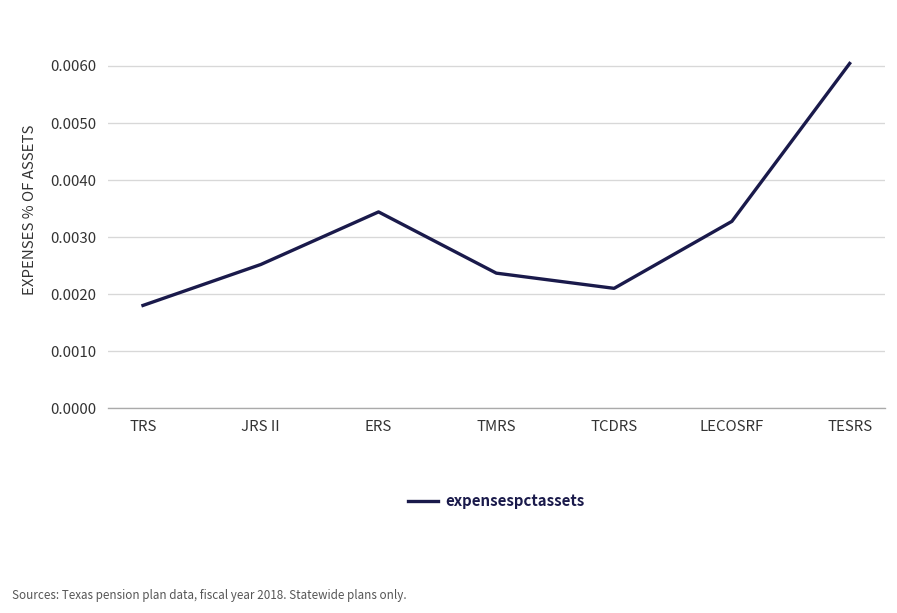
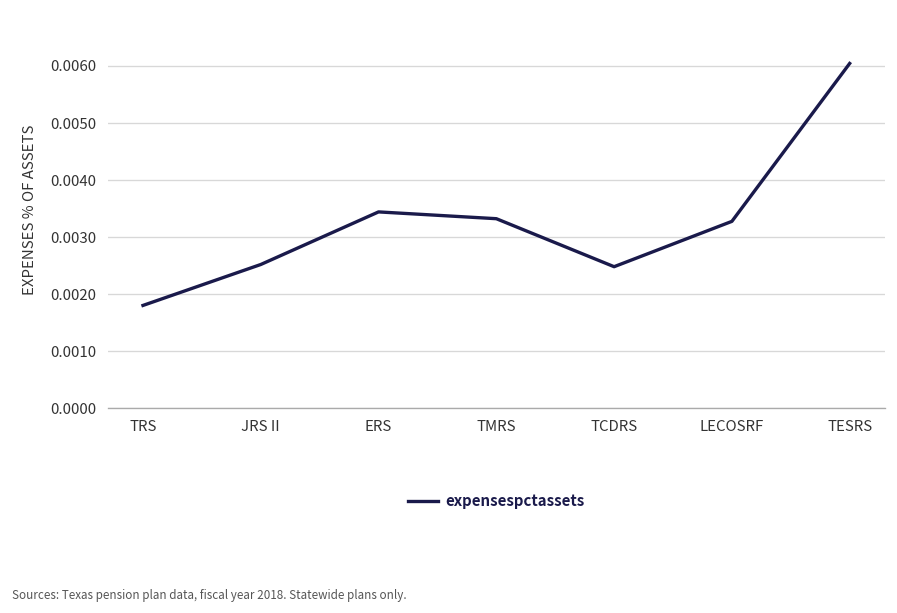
TMRS: 0.0024 -> 0.0033
TCDRS: 0.0021 -> 0.0025
